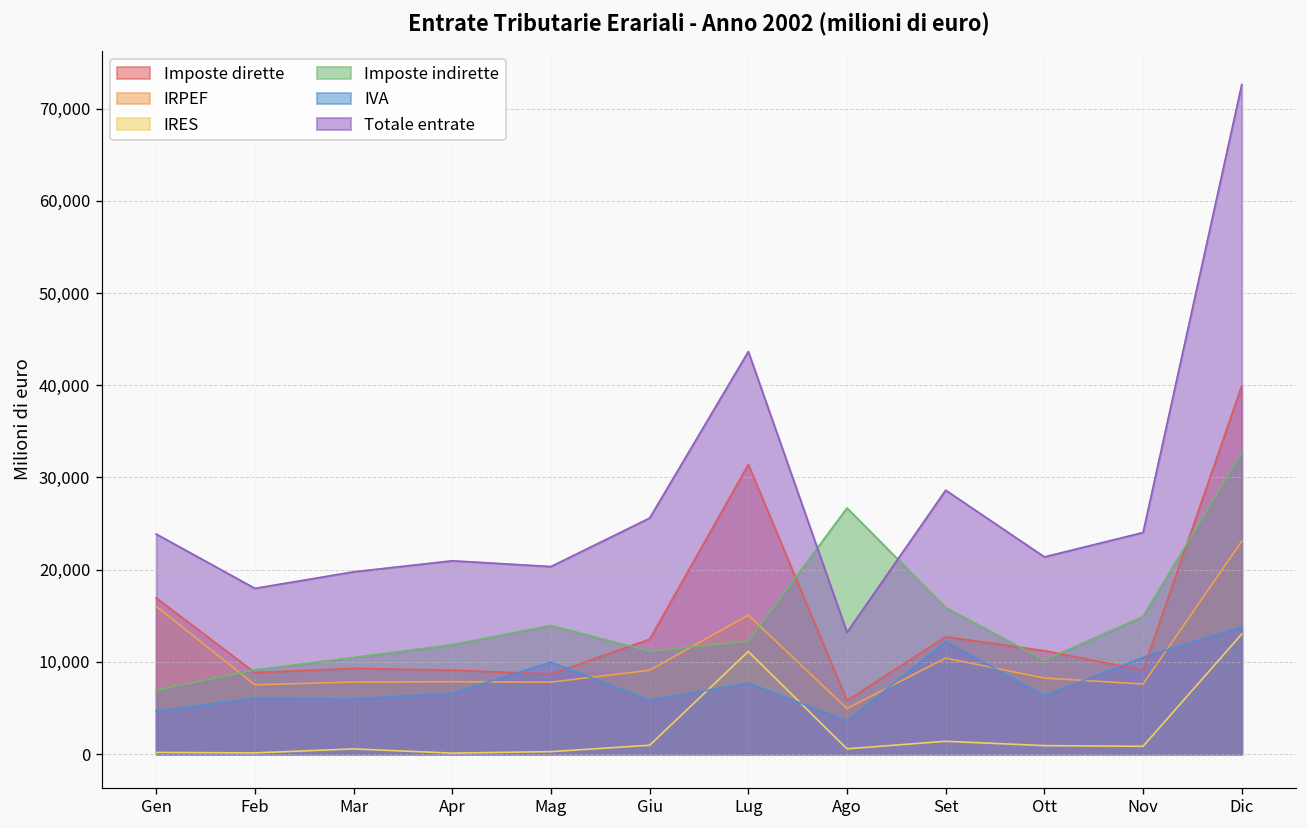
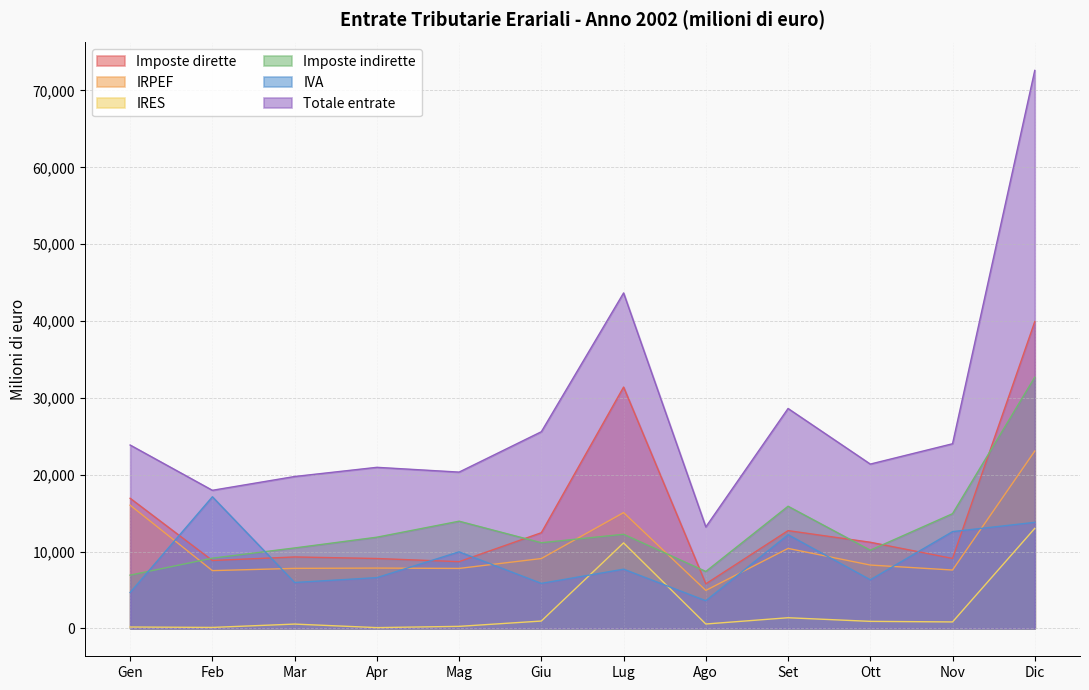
IVA, Feb: 6,000 -> 17,000
Imposte indirette, Ago: 27,000 -> 7,000
IVA, Nov: 10,000 -> 13,000
